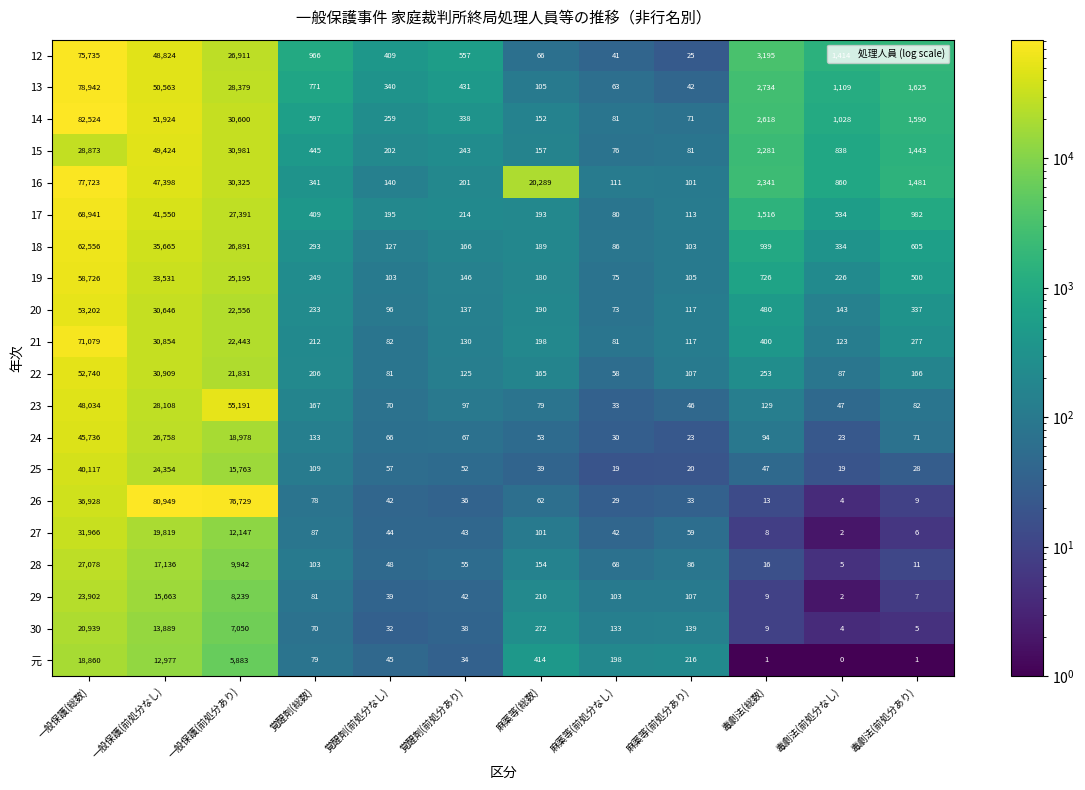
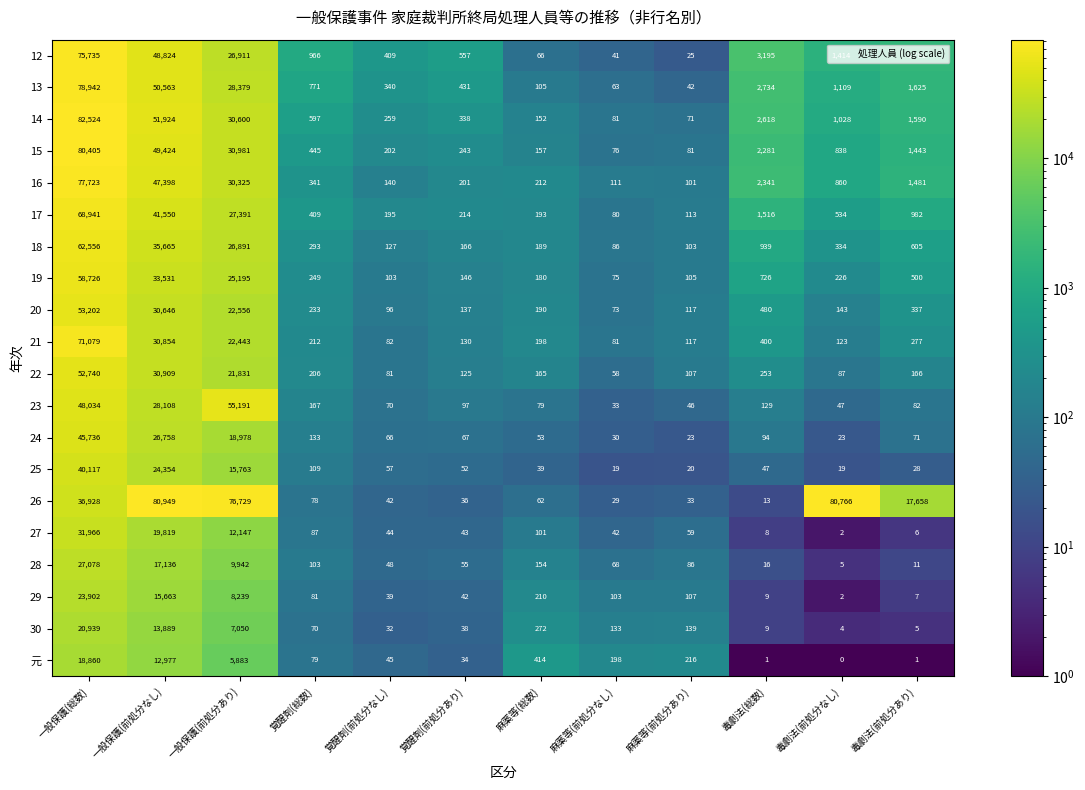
15, 一般保護(総数): 28,873 -> 80,405
16, 麻薬等(総数): 20,289 -> 212
26, 毒劇法(前処分なし): 4 -> 80,766
26, 毒劇法(前処分あり): 9 -> 17,658
